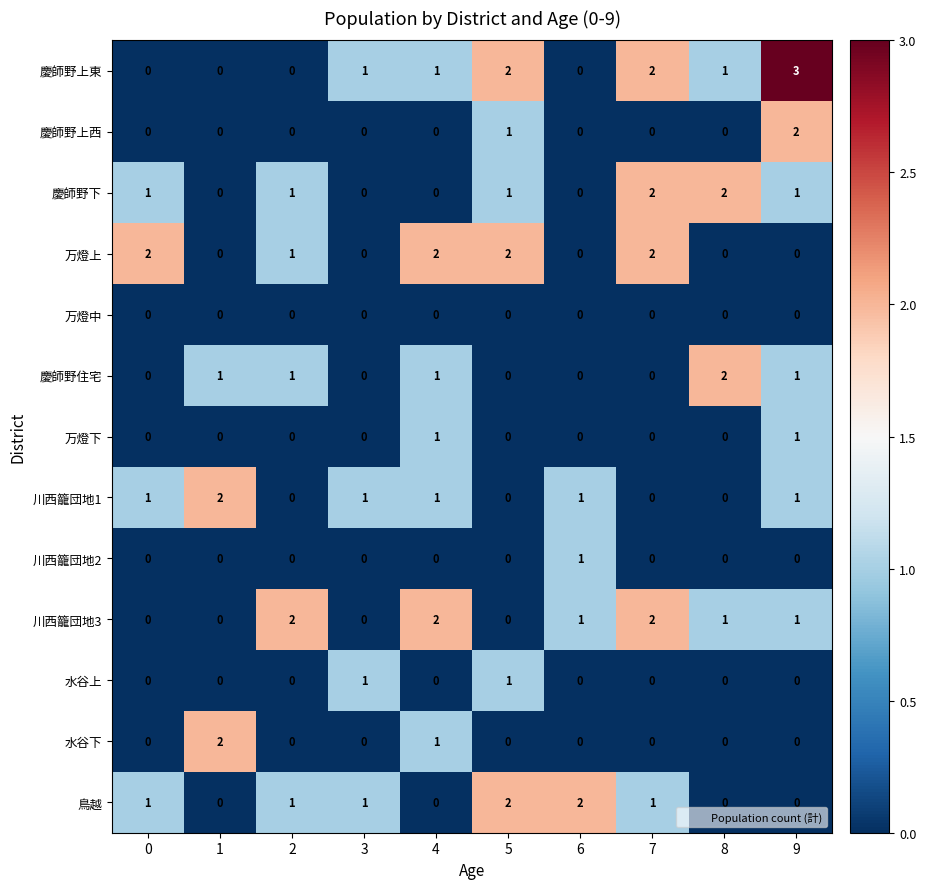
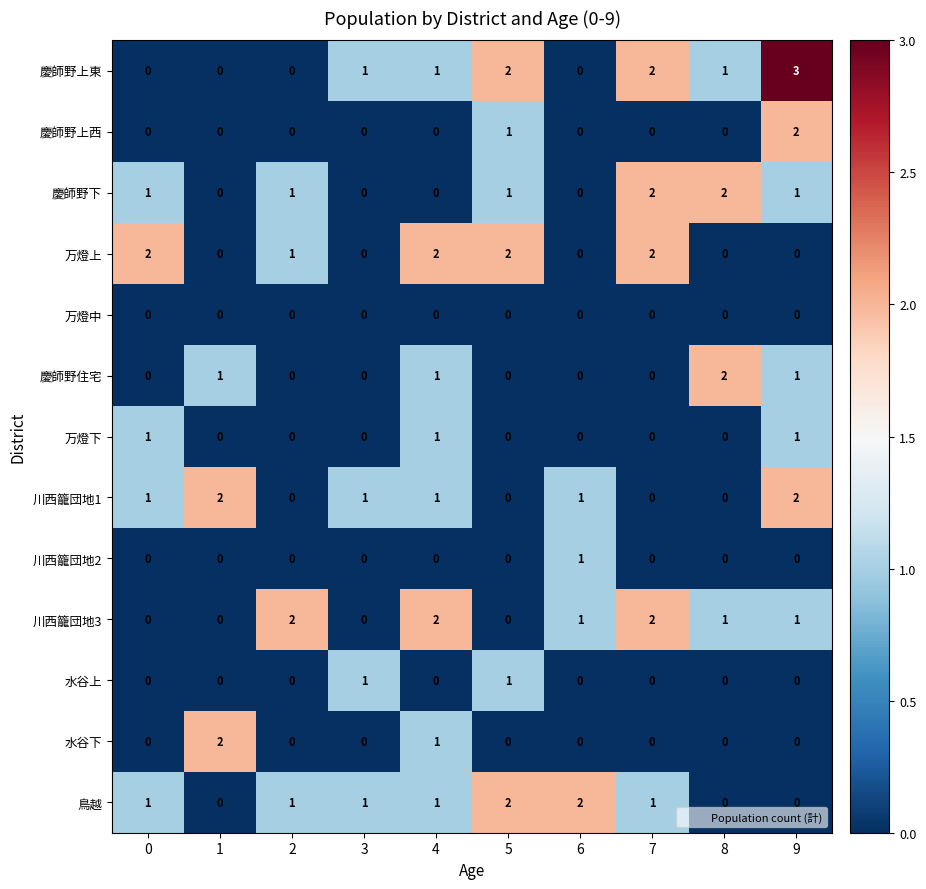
慶師野住宅, 2: 1 -> 0
万燈下, 0: 0 -> 1
川西籠団地1, 9: 1 -> 2
鳥越, 4: 0 -> 1
